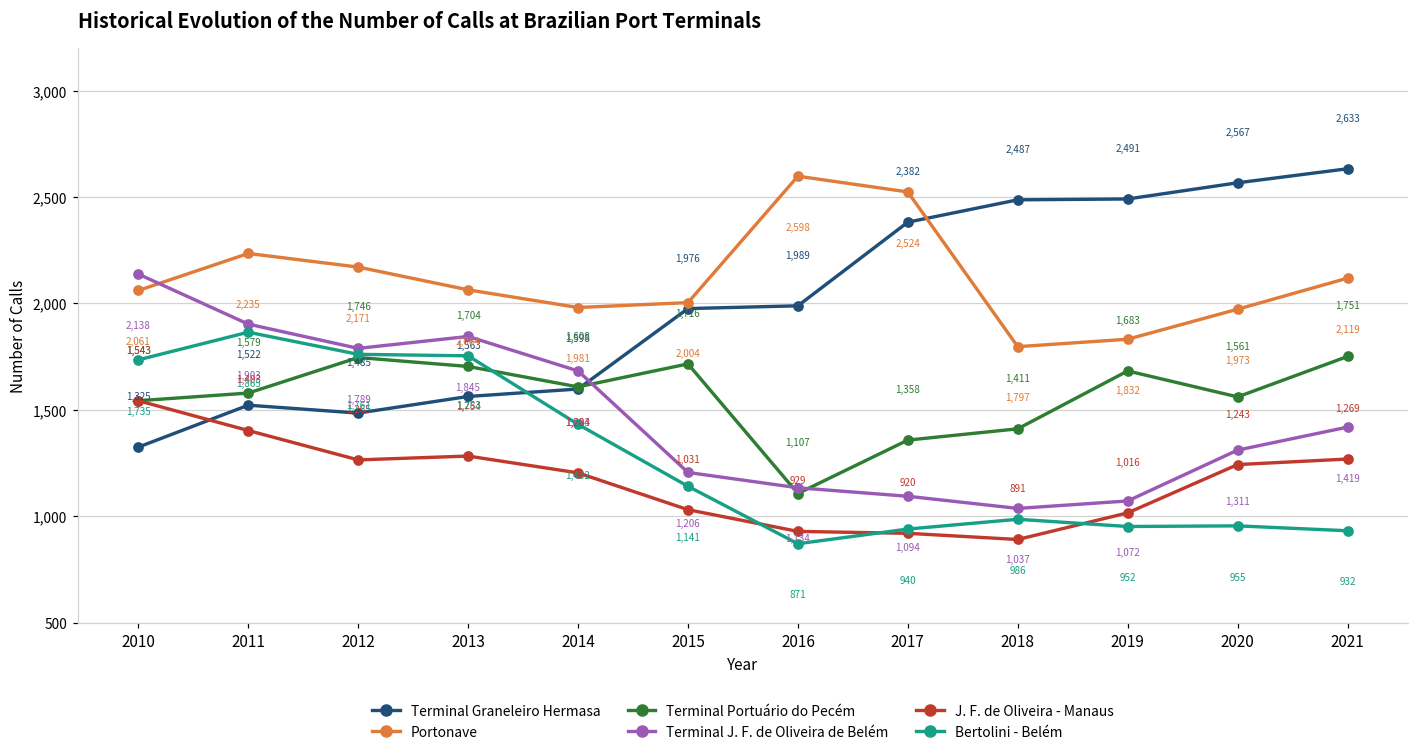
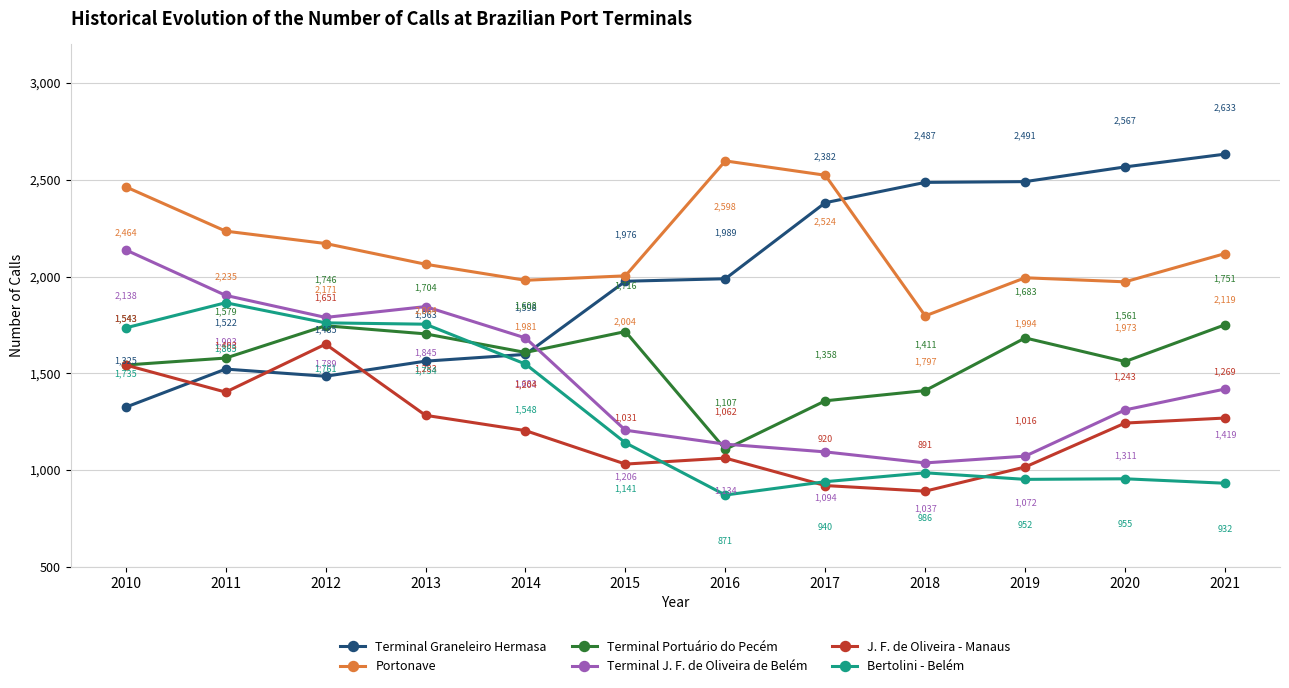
Portonave, 2010: 2,061 -> 2,464
J. F. de Oliveira - Manaus, 2012: 1,265 -> 1,651
Bertolini - Belém, 2014: 1,432 -> 1,548
J. F. de Oliveira - Manaus, 2016: 929 -> 1,062
Portonave, 2019: 1,832 -> 1,994
